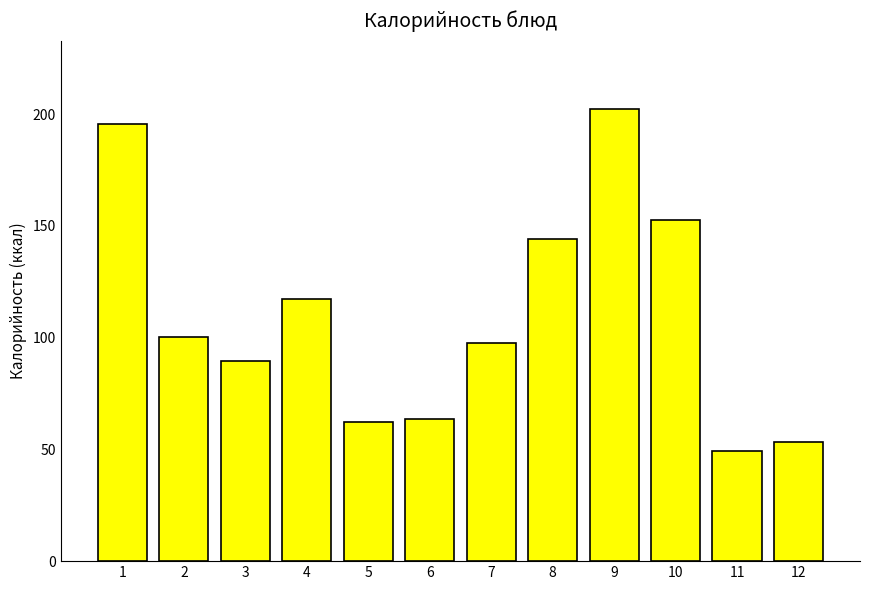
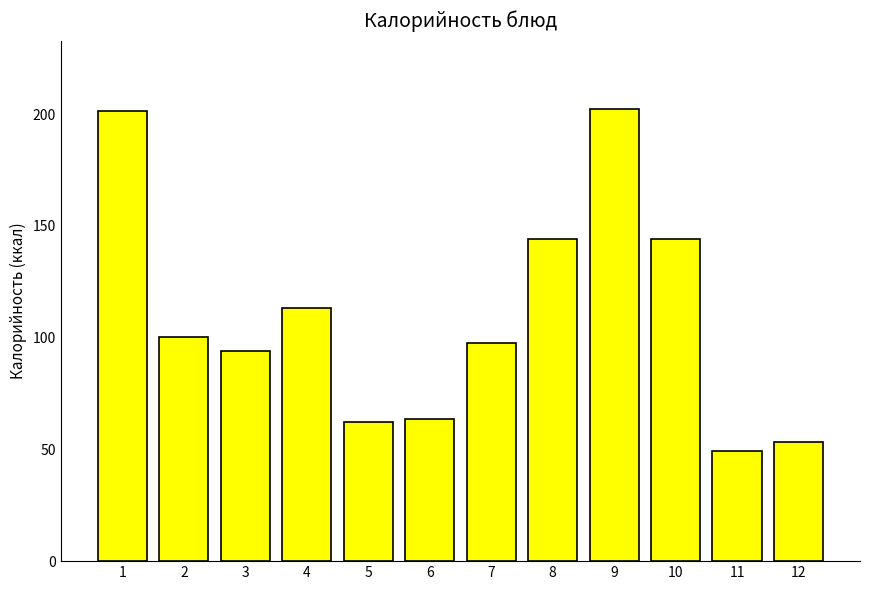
1: 195 -> 201
3: 90 -> 94
4: 117 -> 113
10: 153 -> 144
